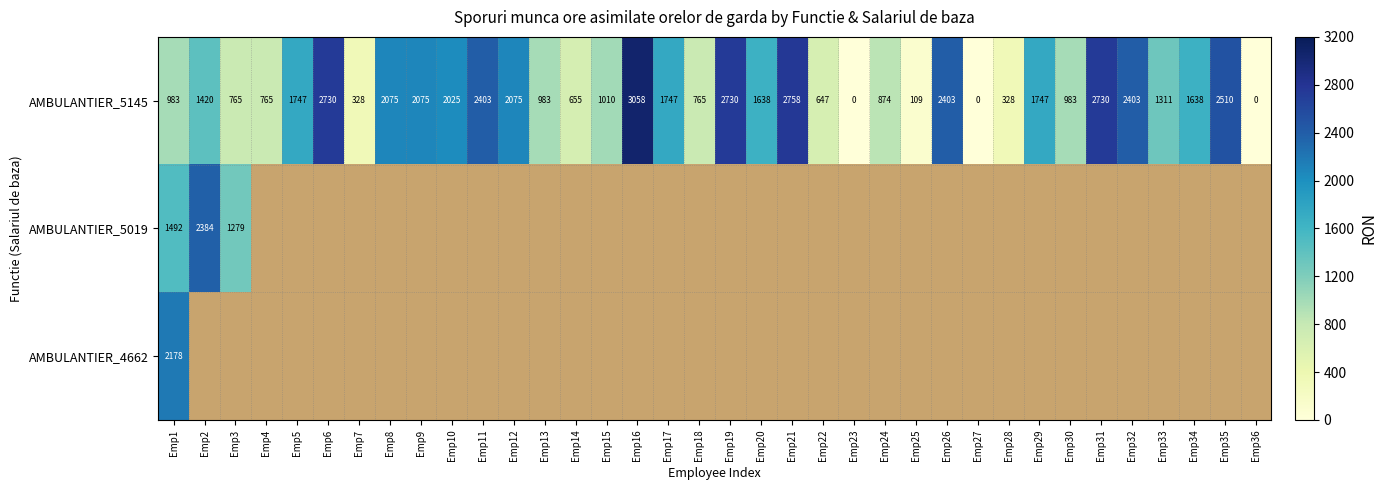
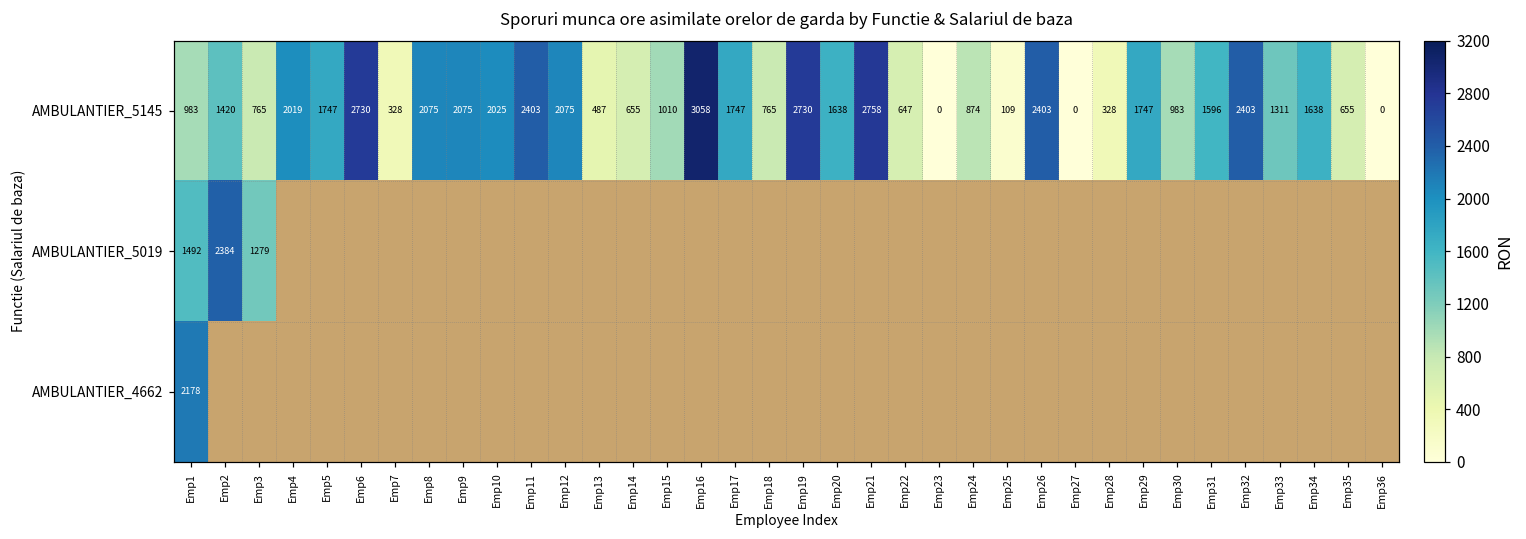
AMBULANTIER_5145, Emp4: 765 -> 2019
AMBULANTIER_5145, Emp13: 983 -> 487
AMBULANTIER_5145, Emp31: 2730 -> 1596
AMBULANTIER_5145, Emp35: 2510 -> 655
